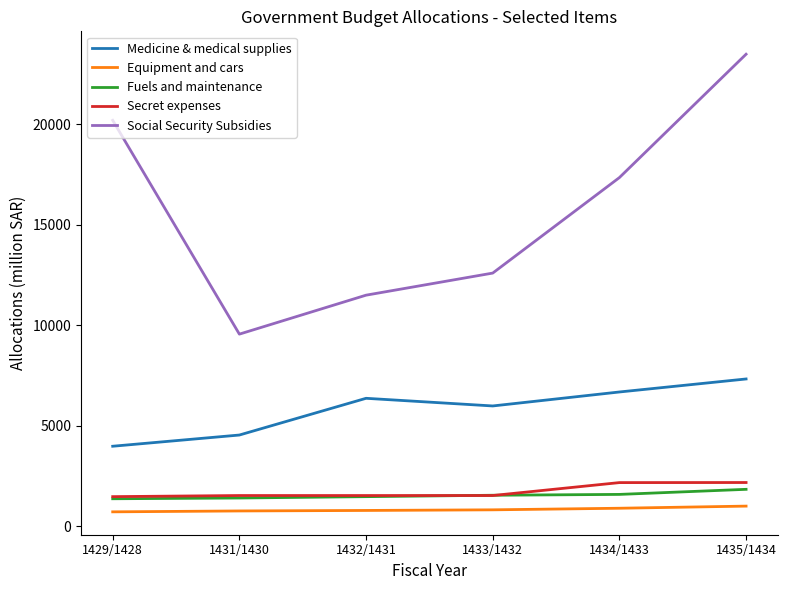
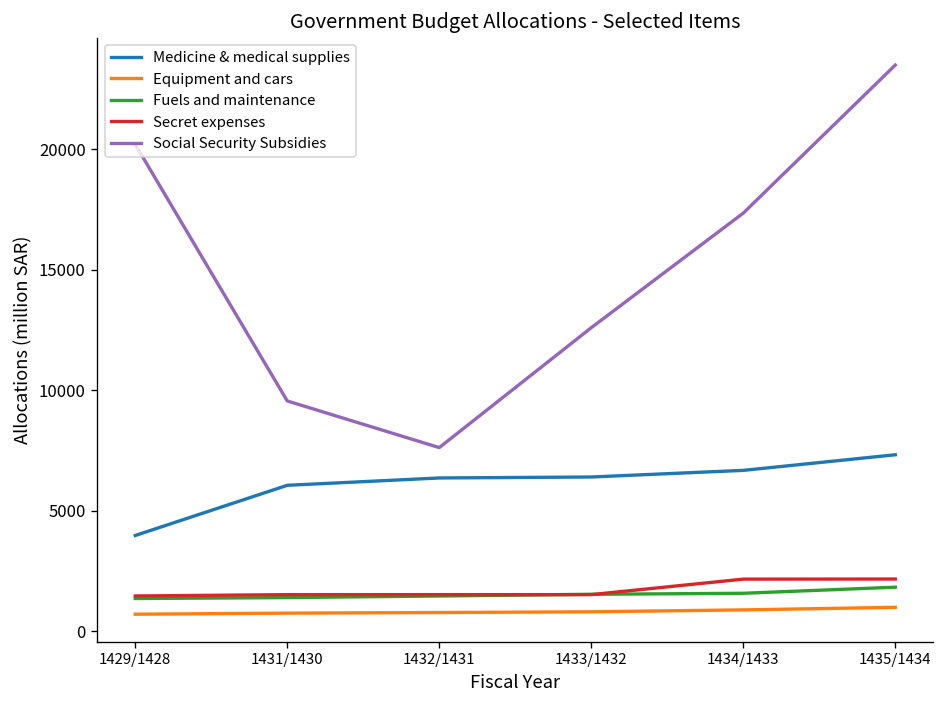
Medicine & medical supplies, 1431/1430: 4500 -> 6100
Social Security Subsidies, 1432/1431: 11500 -> 7600
Medicine & medical supplies, 1433/1432: 6000 -> 6400
